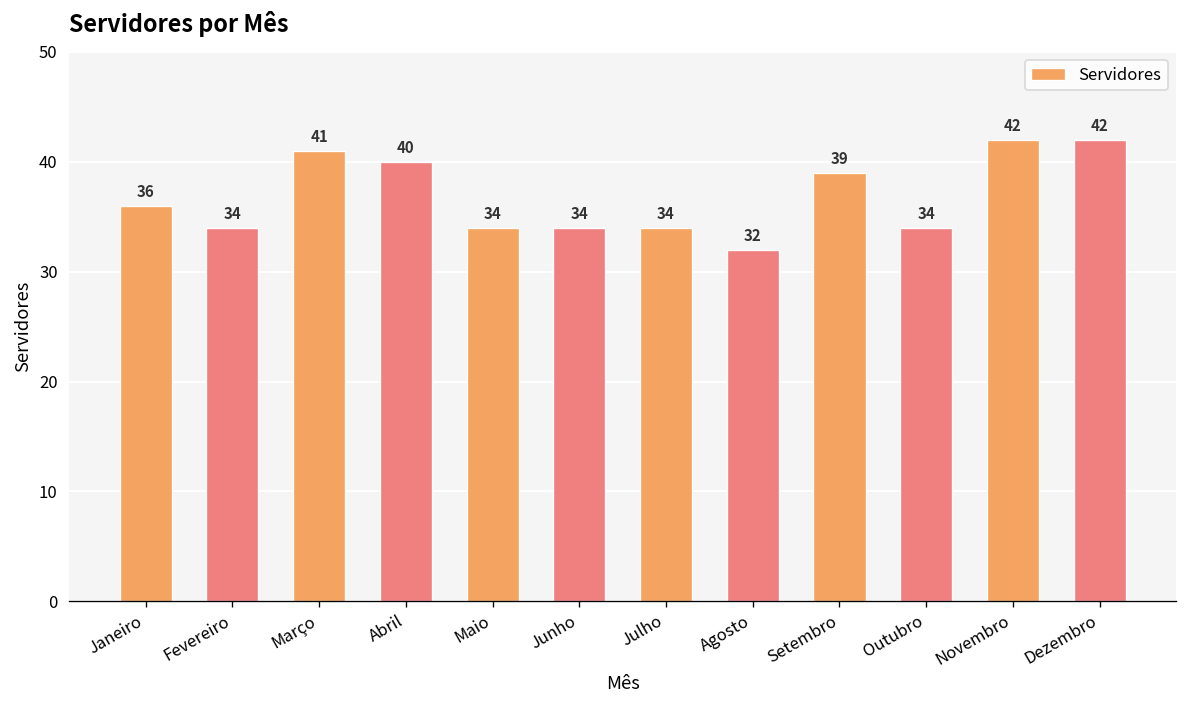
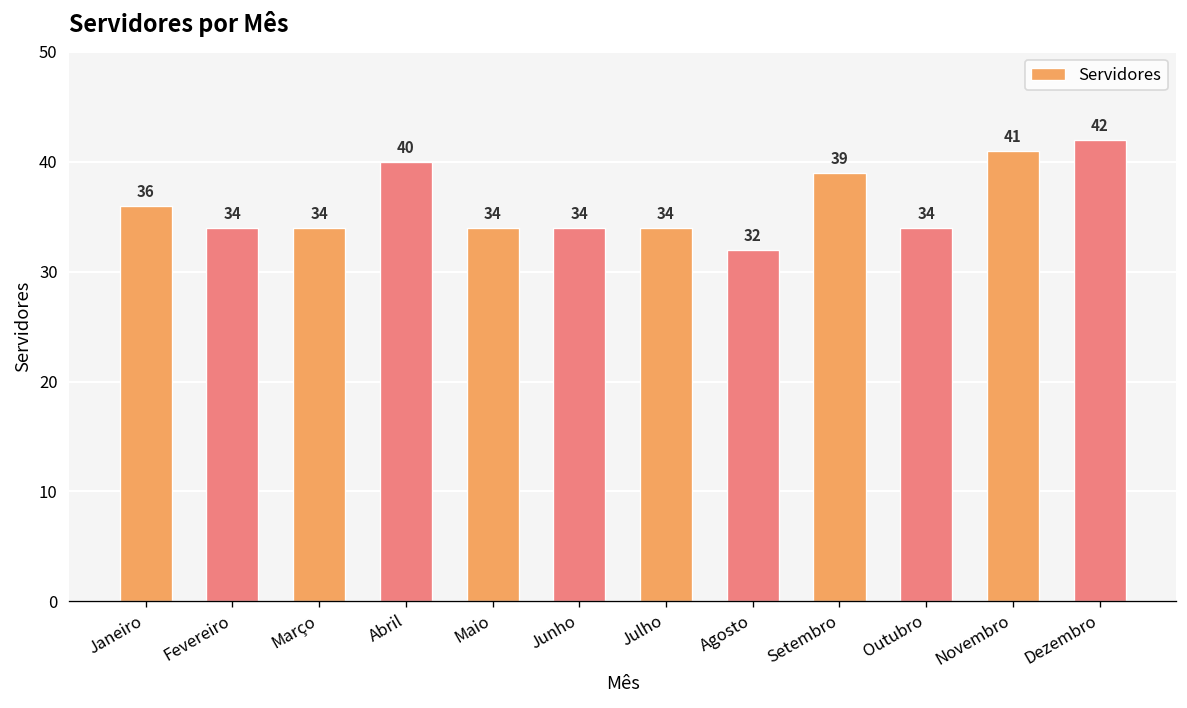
Março: 41 -> 34
Novembro: 42 -> 41
